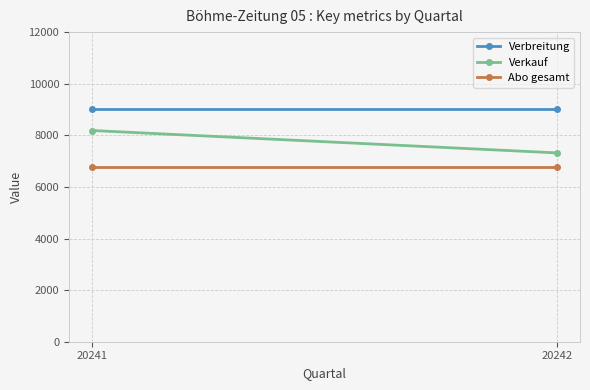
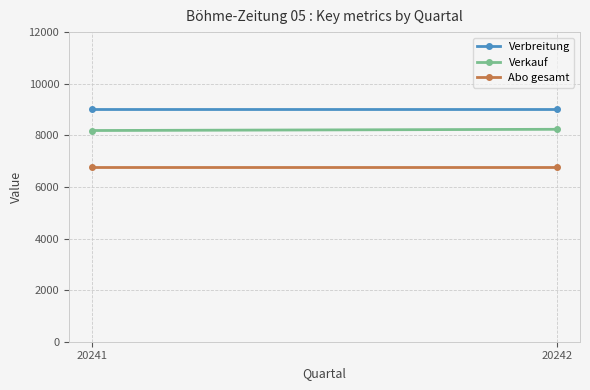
Verkauf, 20242: 7300 -> 8200
